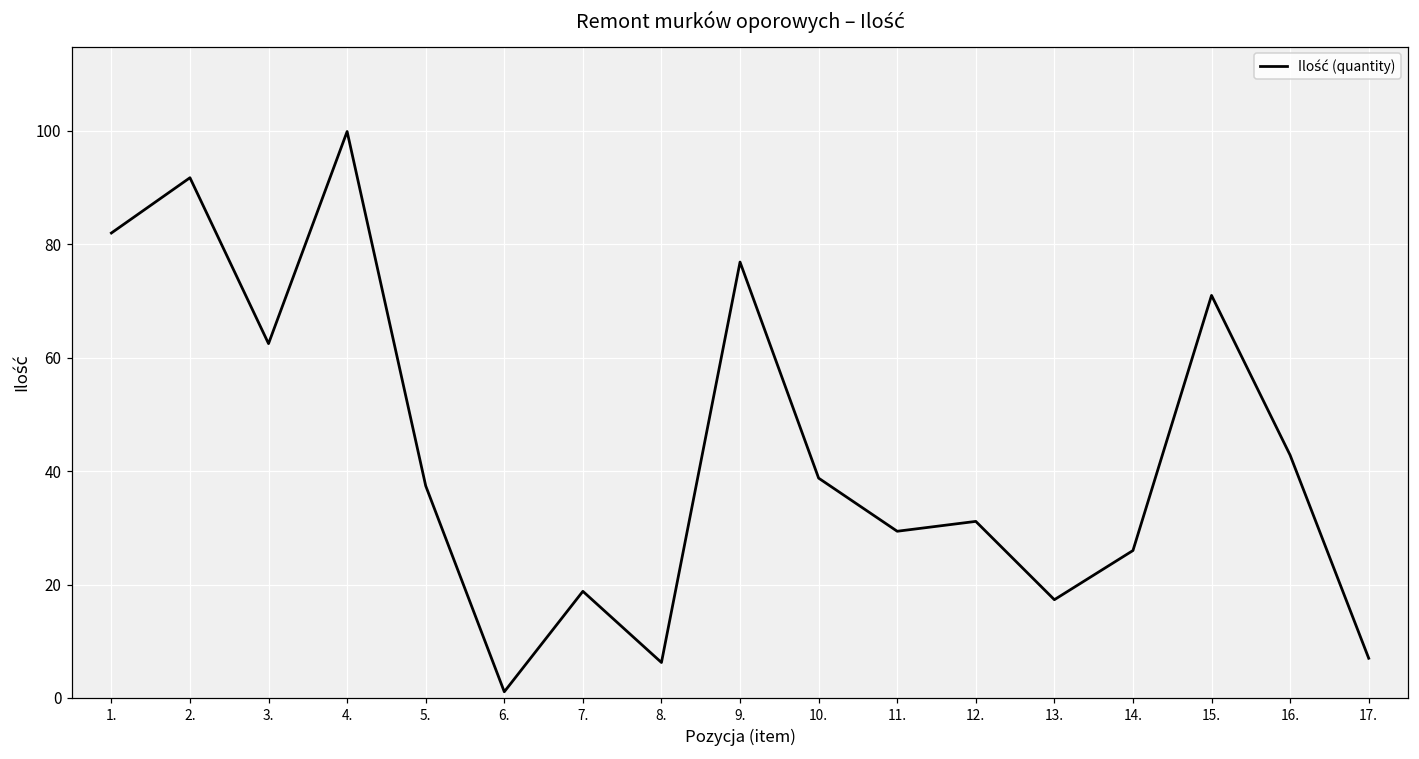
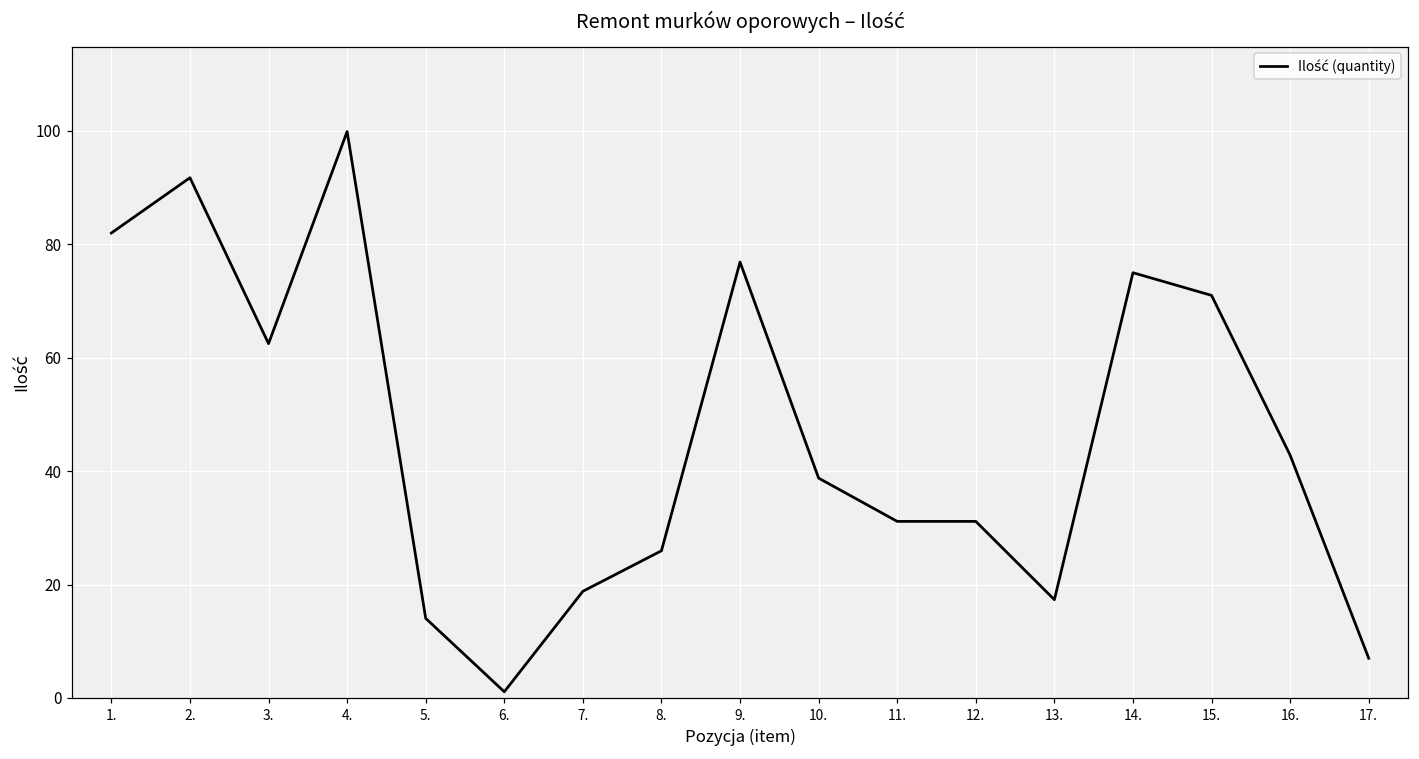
5.: 37 -> 14
8.: 6 -> 26
11.: 29 -> 31
14.: 26 -> 75
